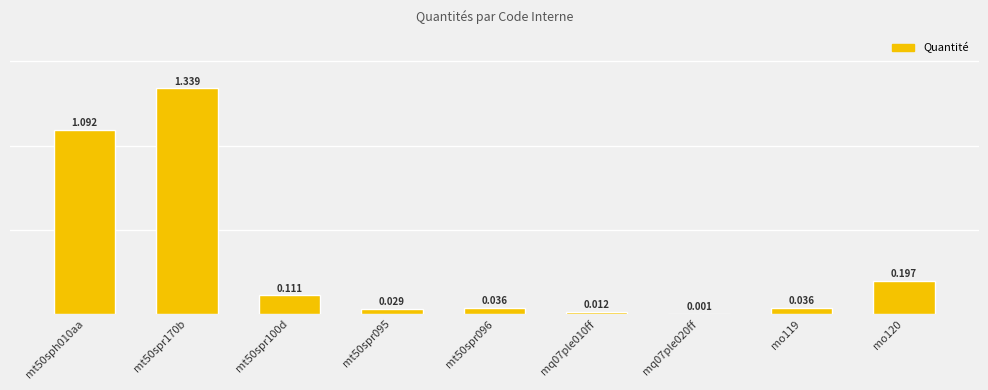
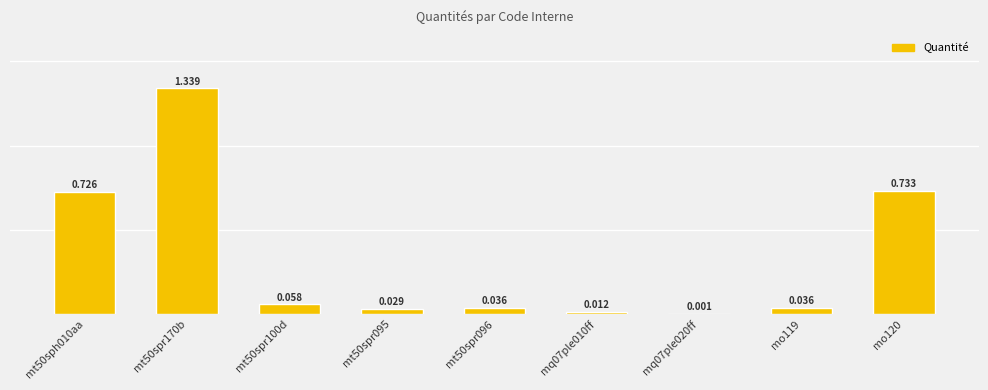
mt50sph010aa: 1.092 -> 0.726
mt50spr100d: 0.111 -> 0.058
mo120: 0.197 -> 0.733
